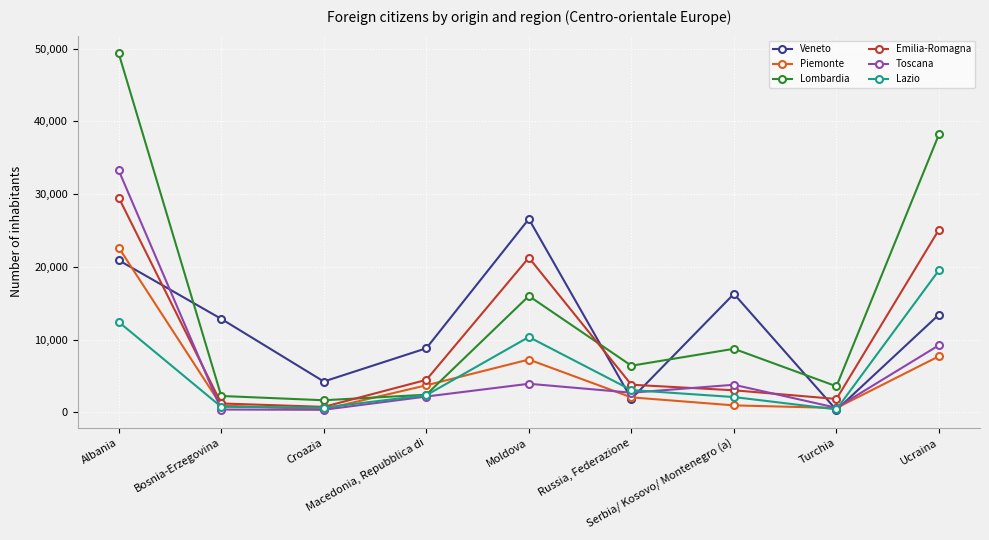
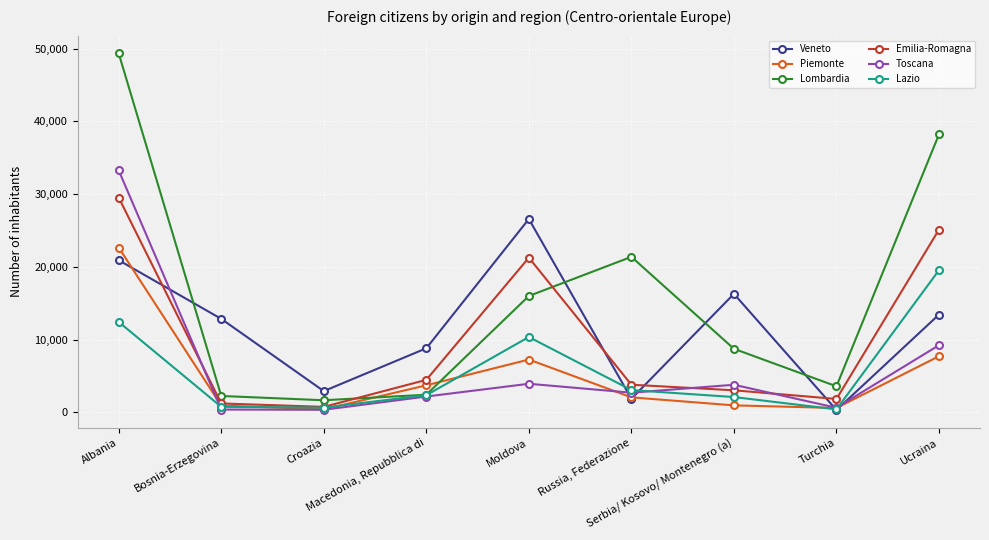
Veneto, Croazia: 4,000 -> 3,000
Lombardia, Russia, Federazione: 6,000 -> 21,000
